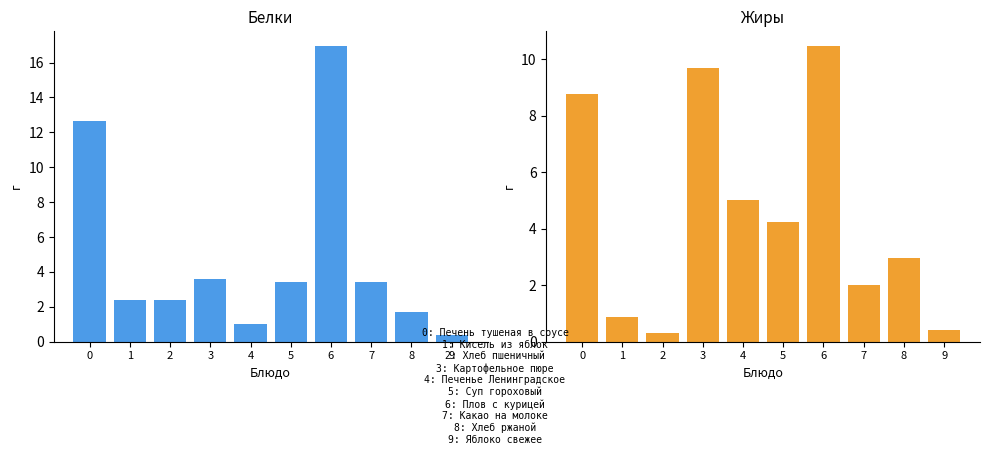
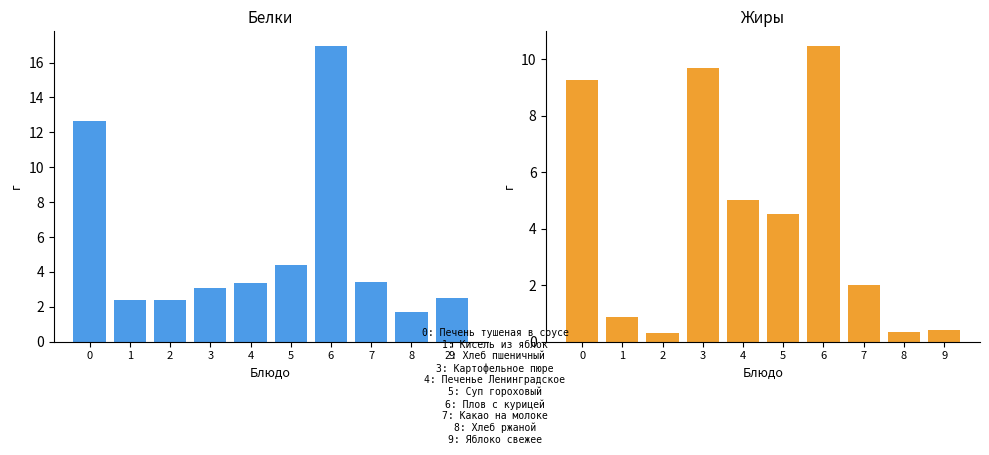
Белки, 3: 3.6 -> 3.1
Белки, 4: 1.0 -> 3.3
Белки, 5: 3.4 -> 4.4
Белки, 9: 0.4 -> 2.5
Жиры, 0: 8.8 -> 9.3
Жиры, 5: 4.2 -> 4.5
Жиры, 8: 3.0 -> 0.3
